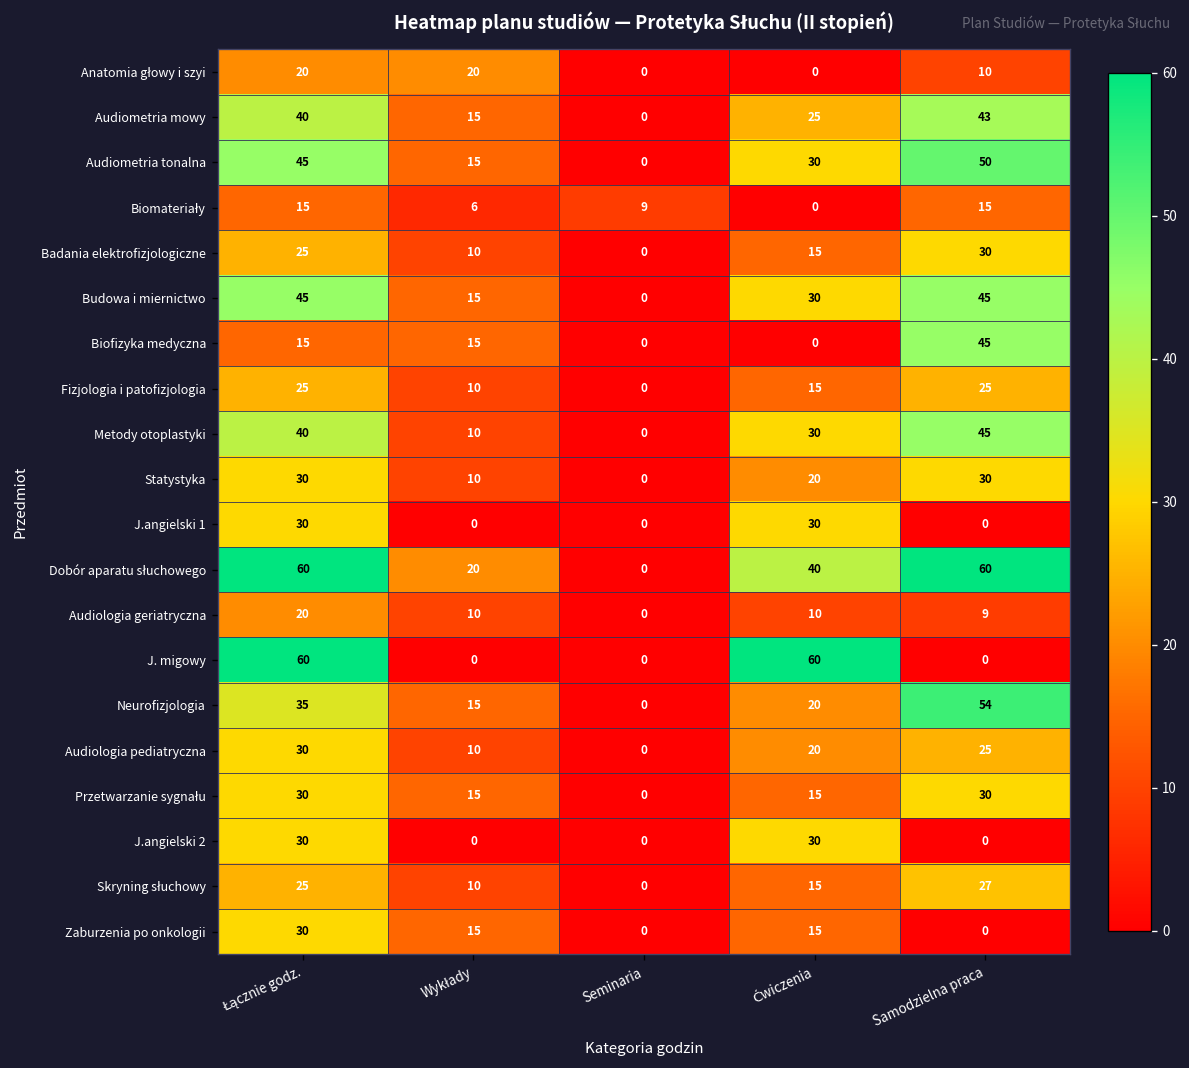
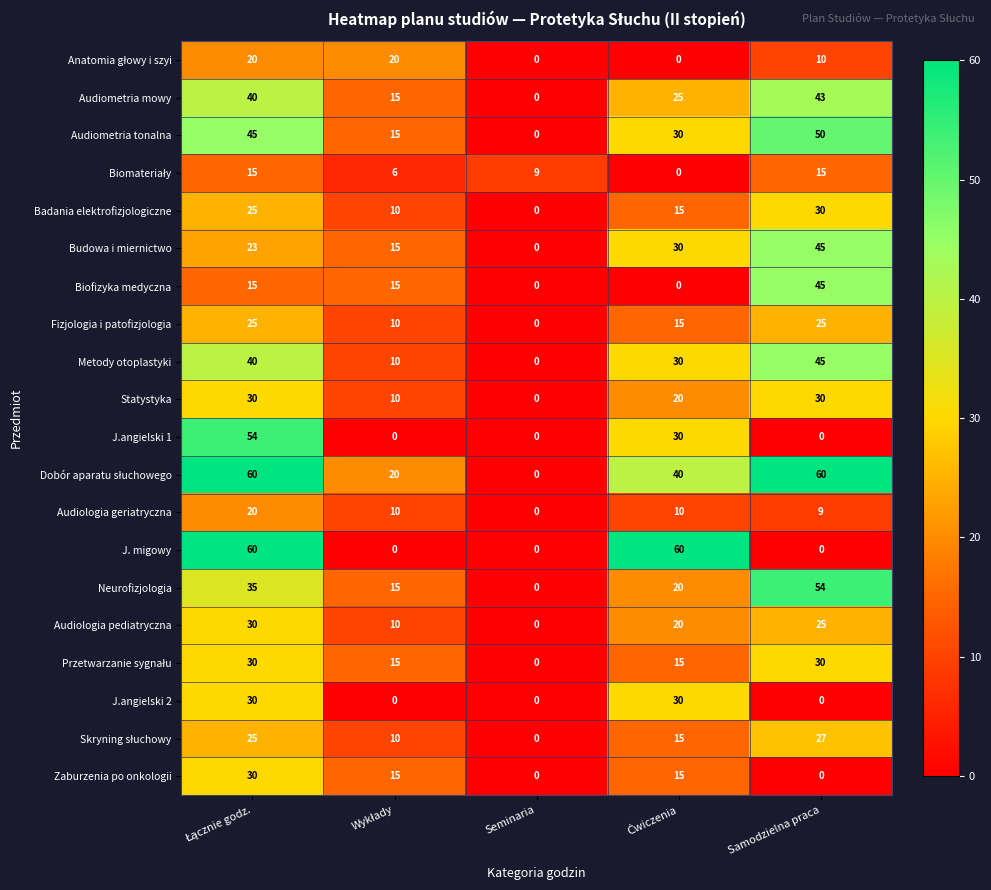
Budowa i miernictwo, Łącznie godz.: 45 -> 23
J.angielski 1, Łącznie godz.: 30 -> 54
